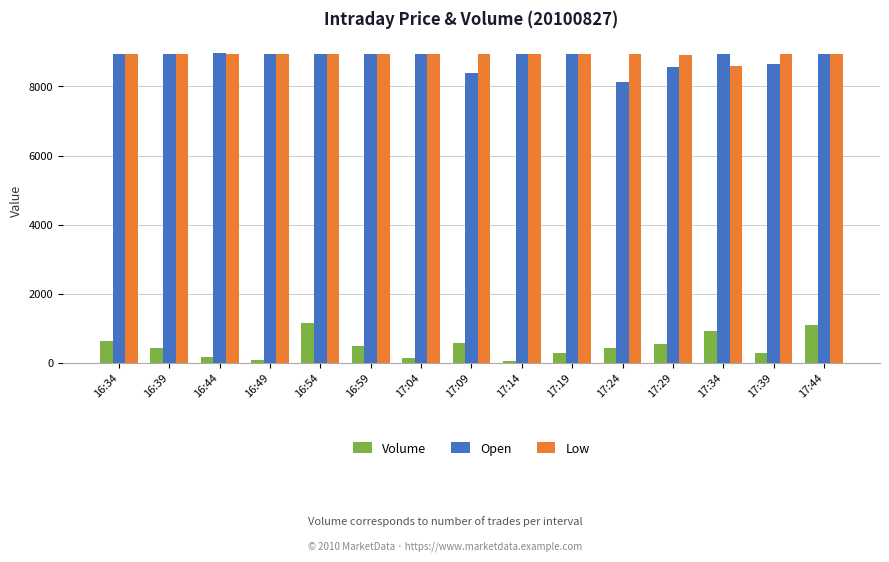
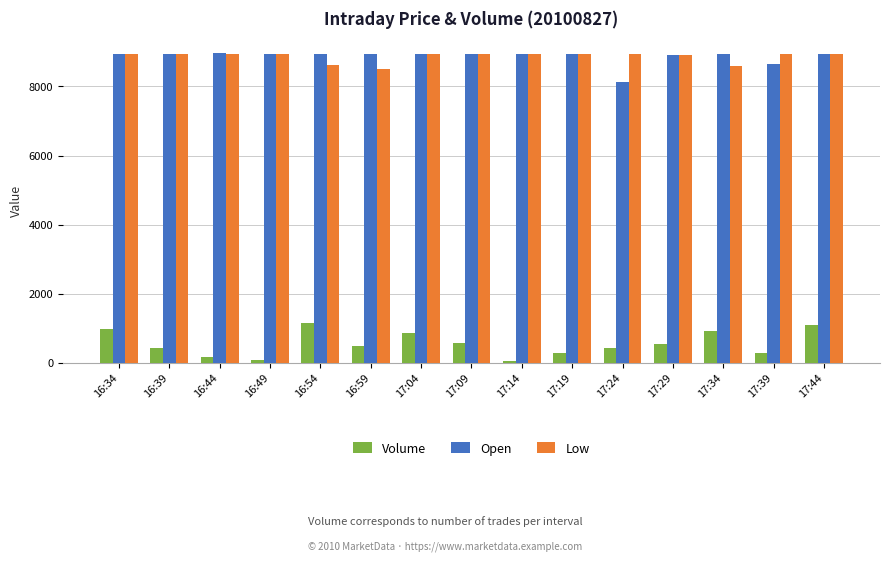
Volume, 16:34: 600 -> 1000
Low, 16:54: 8900 -> 8600
Low, 16:59: 8900 -> 8500
Volume, 17:04: 100 -> 900
Open, 17:09: 8400 -> 8900
Open, 17:29: 8600 -> 8900
